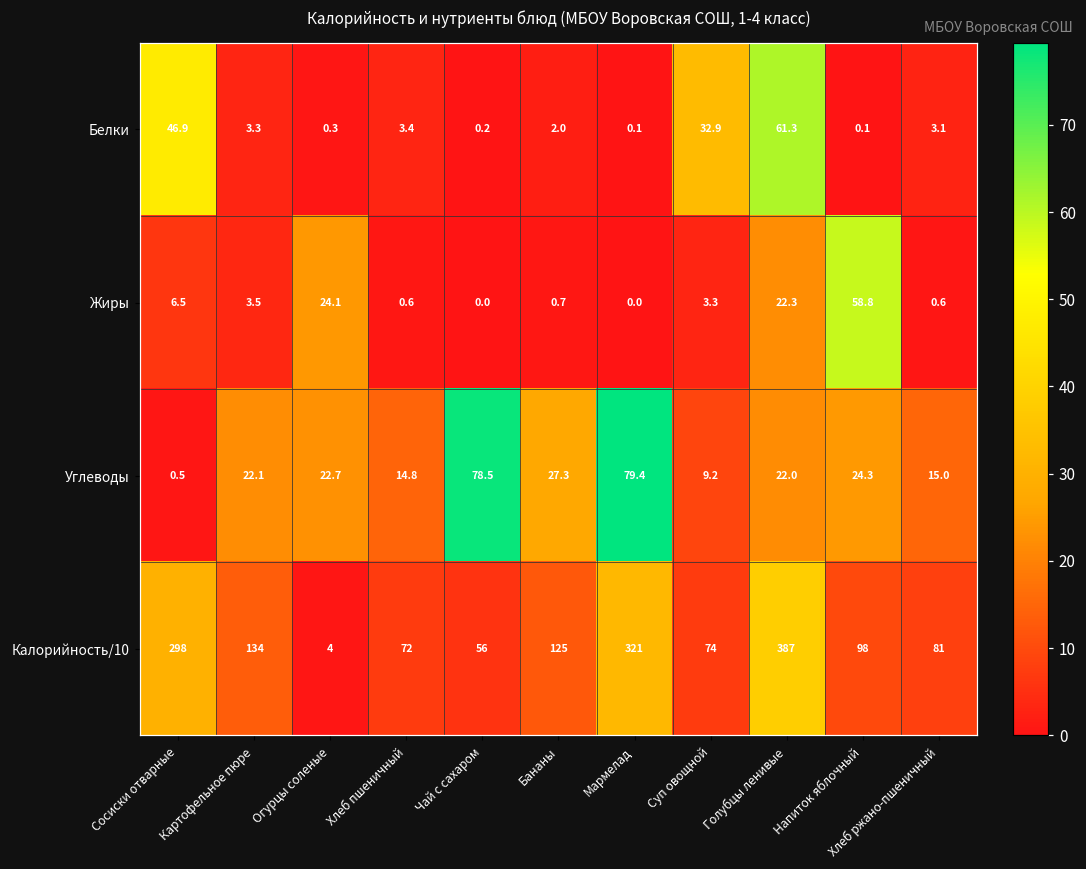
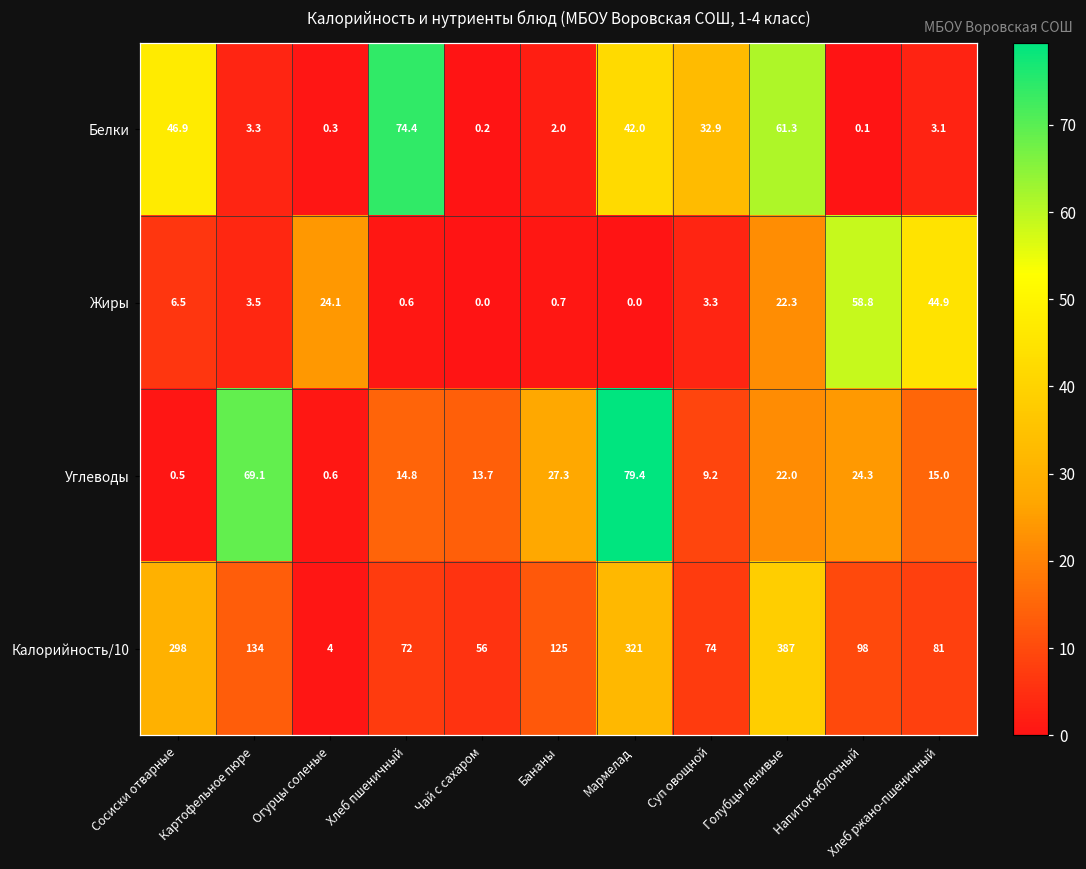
Белки, Хлеб пшеничный: 3.4 -> 74.4
Белки, Мармелад: 0.1 -> 42.0
Жиры, Хлеб ржано-пшеничный: 0.6 -> 44.9
Углеводы, Картофельное пюре: 22.1 -> 69.1
Углеводы, Огурцы соленые: 22.7 -> 0.6
Углеводы, Чай с сахаром: 78.5 -> 13.7
